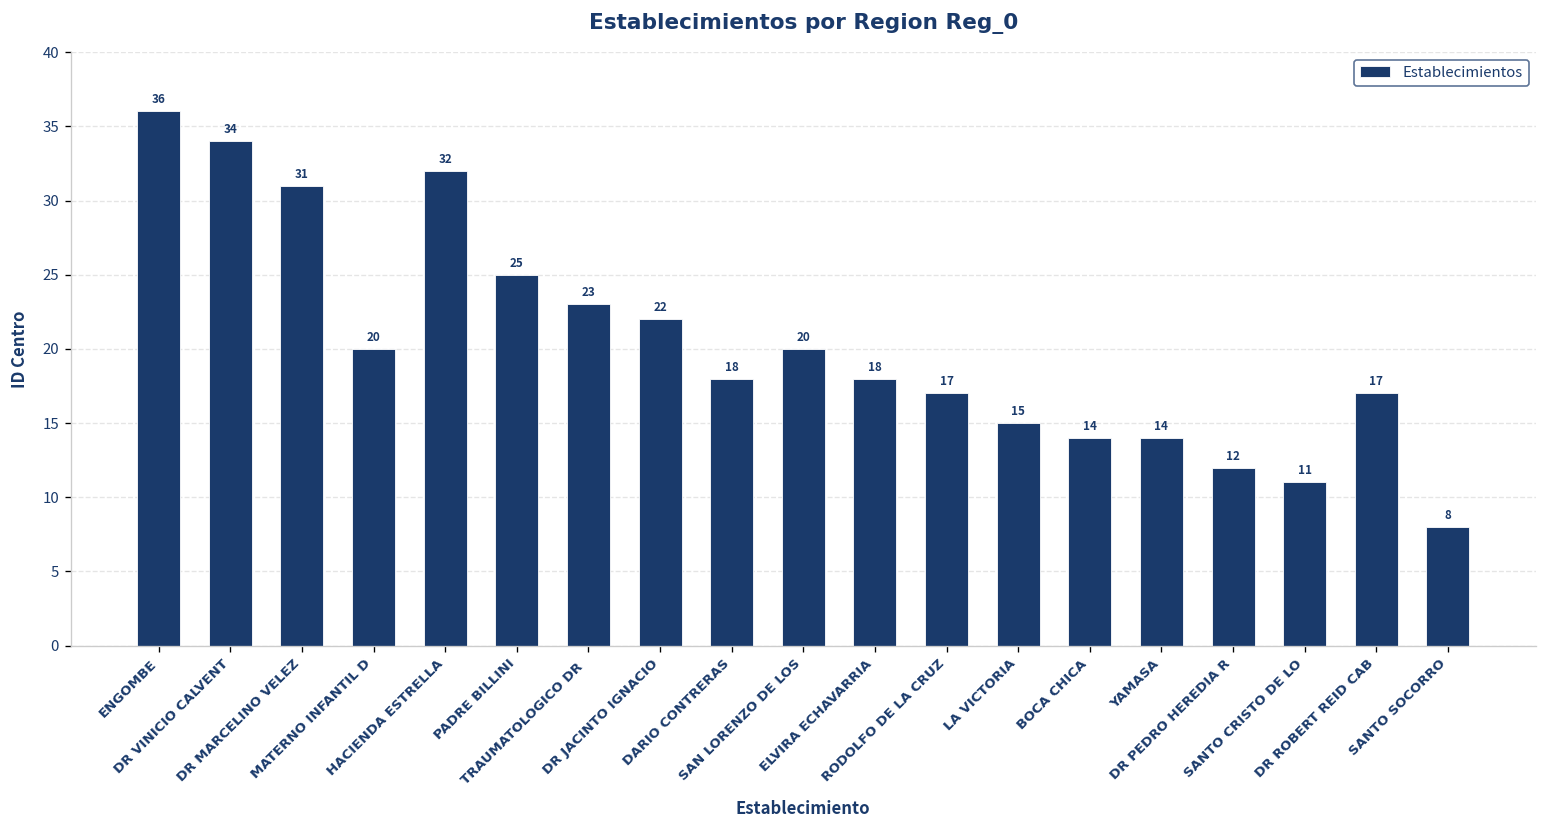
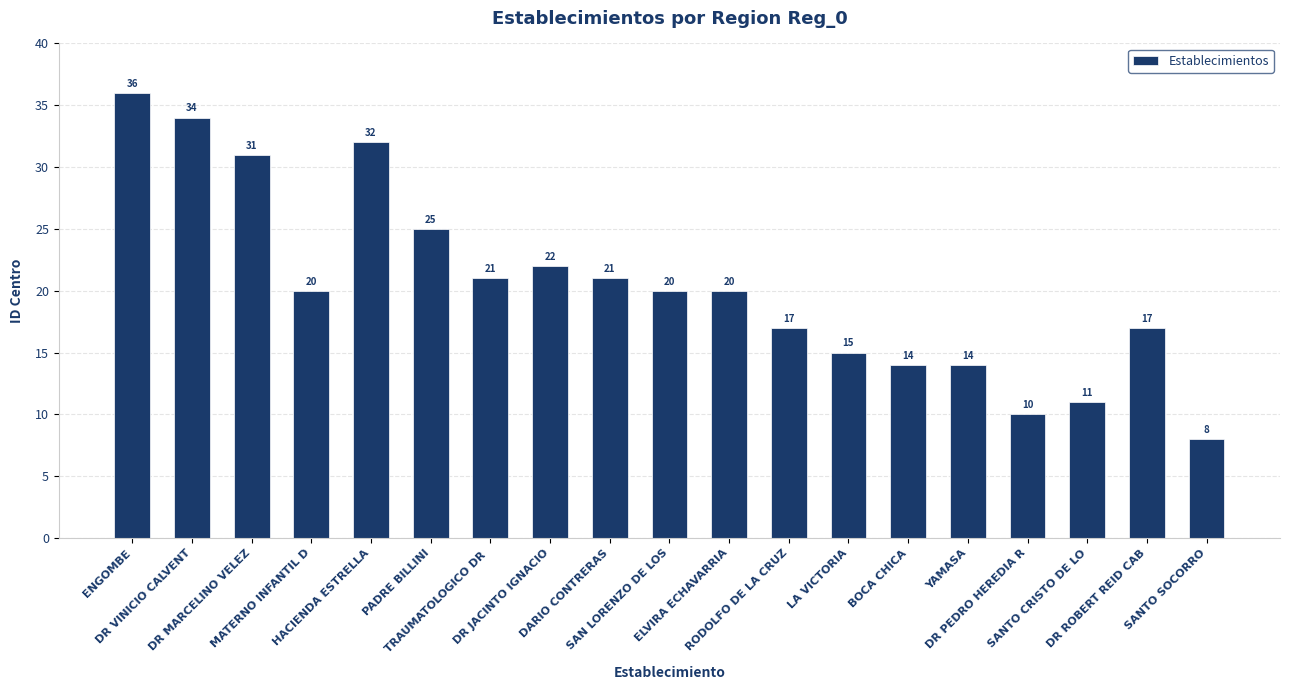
TRAUMATOLOGICO DR: 23 -> 21
DARIO CONTRERAS: 18 -> 21
ELVIRA ECHAVARRIA: 18 -> 20
DR PEDRO HEREDIA R: 12 -> 10
